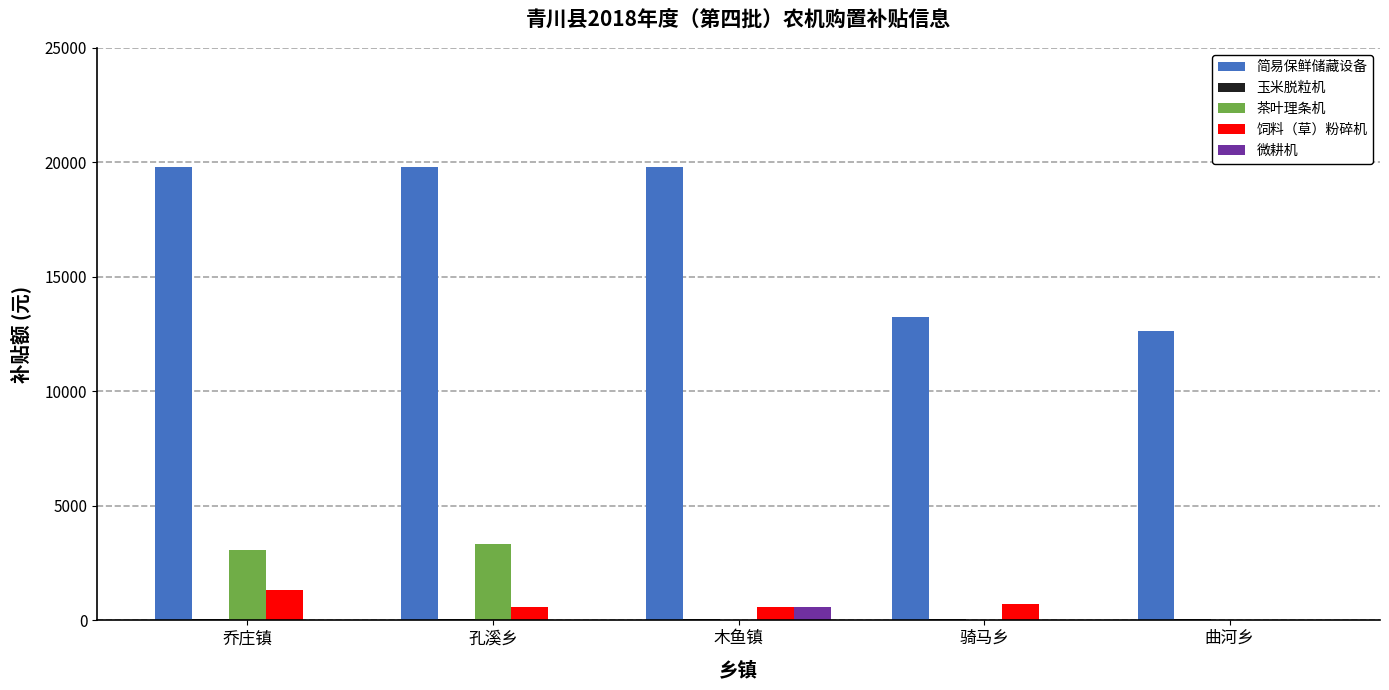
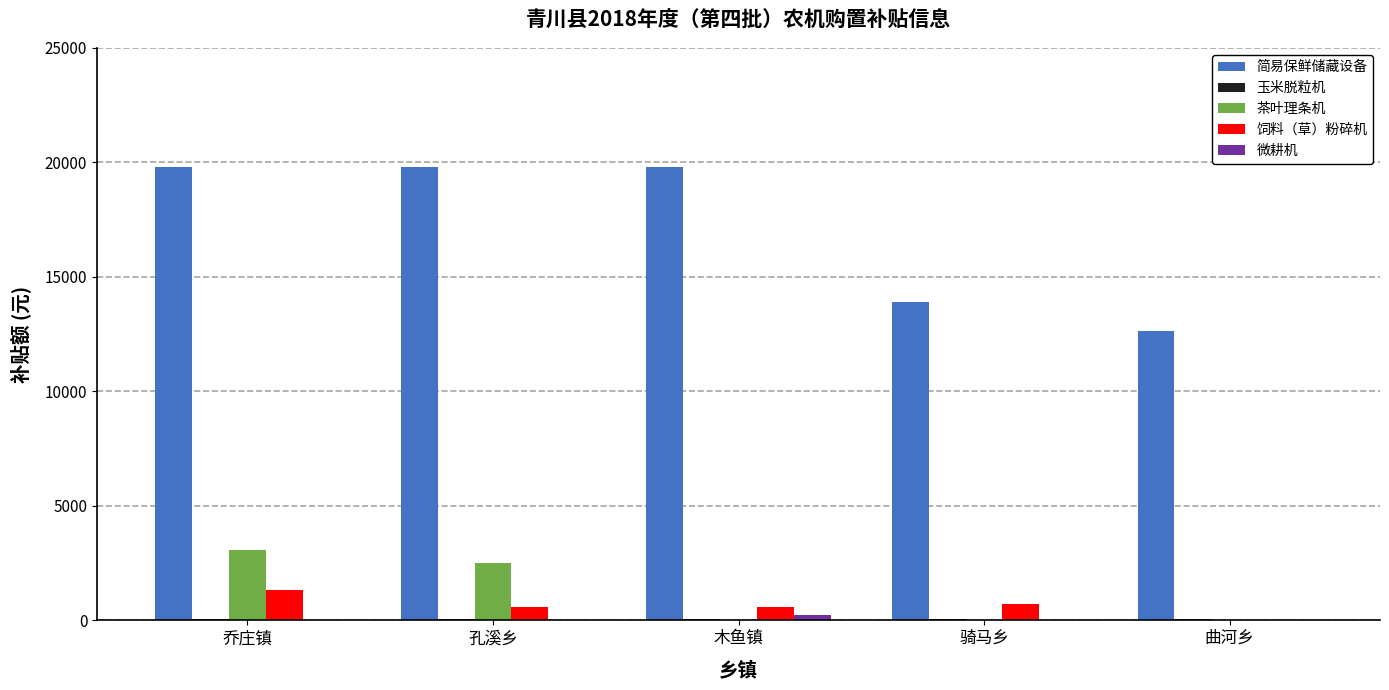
茶叶理条机, 孔溪乡: 3300 -> 2500
微耕机, 木鱼镇: 600 -> 200
简易保鲜储藏设备, 骑马乡: 13200 -> 13900
